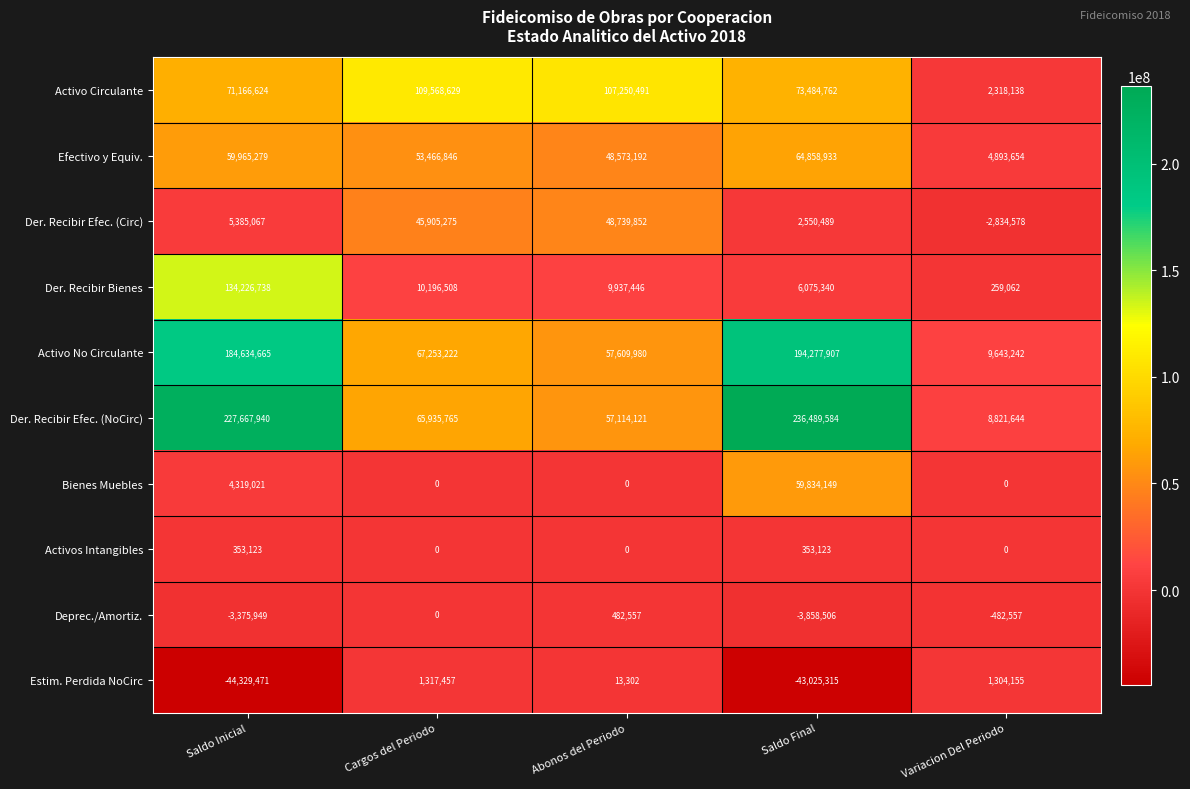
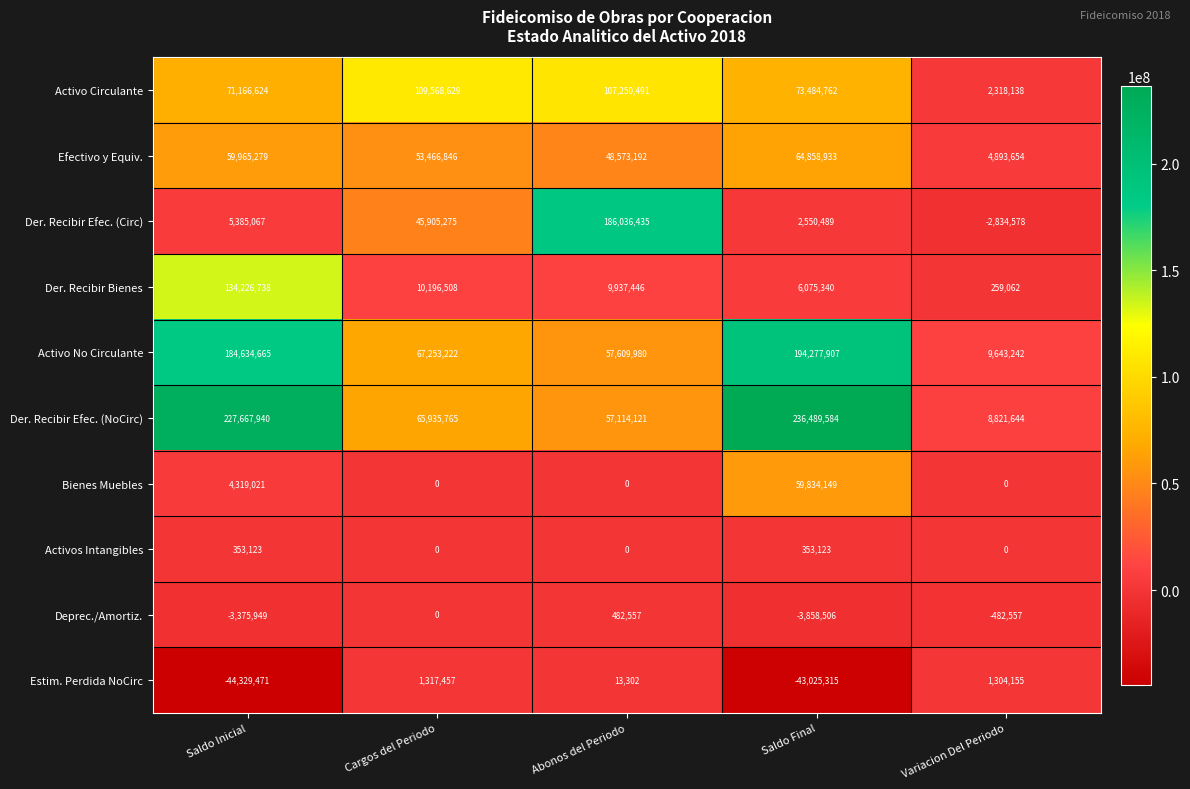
Der. Recibir Efec. (Circ), Abonos del Periodo: 48,739,852 -> 186,036,435
